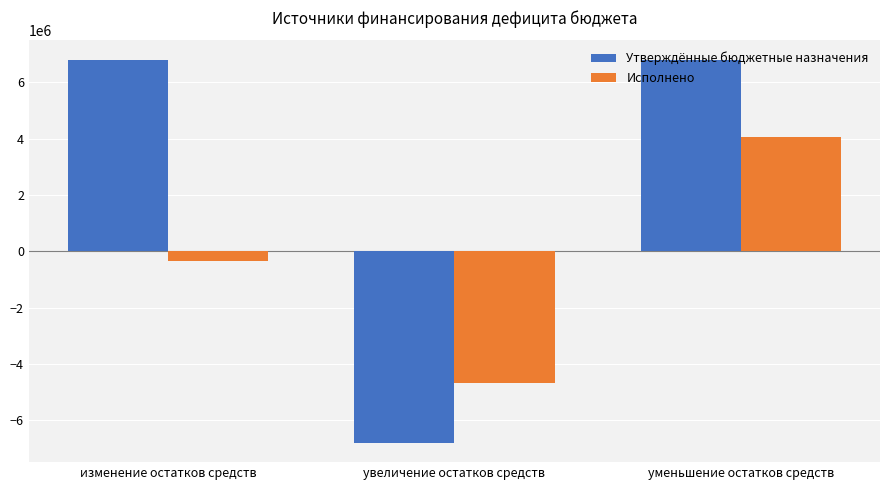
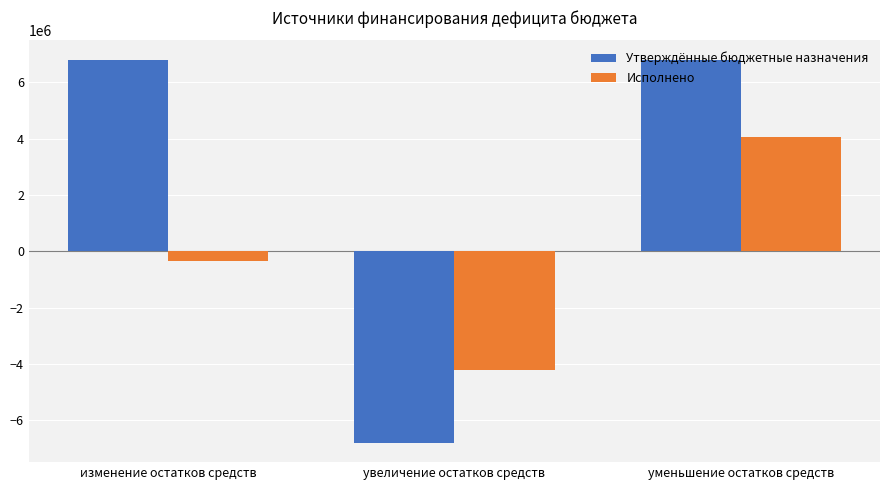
Исполнено, увеличение остатков средств: -4700000 -> -4200000
